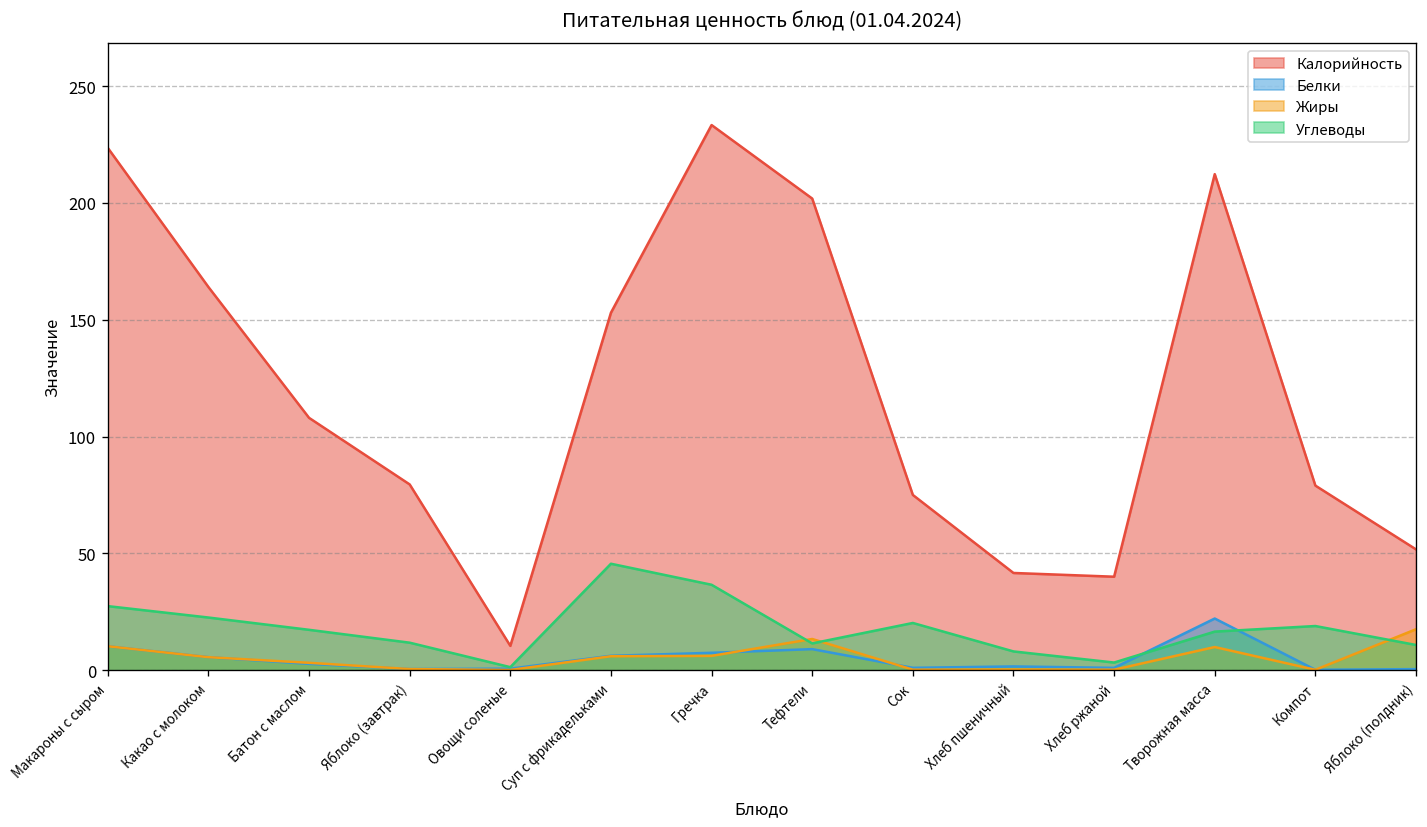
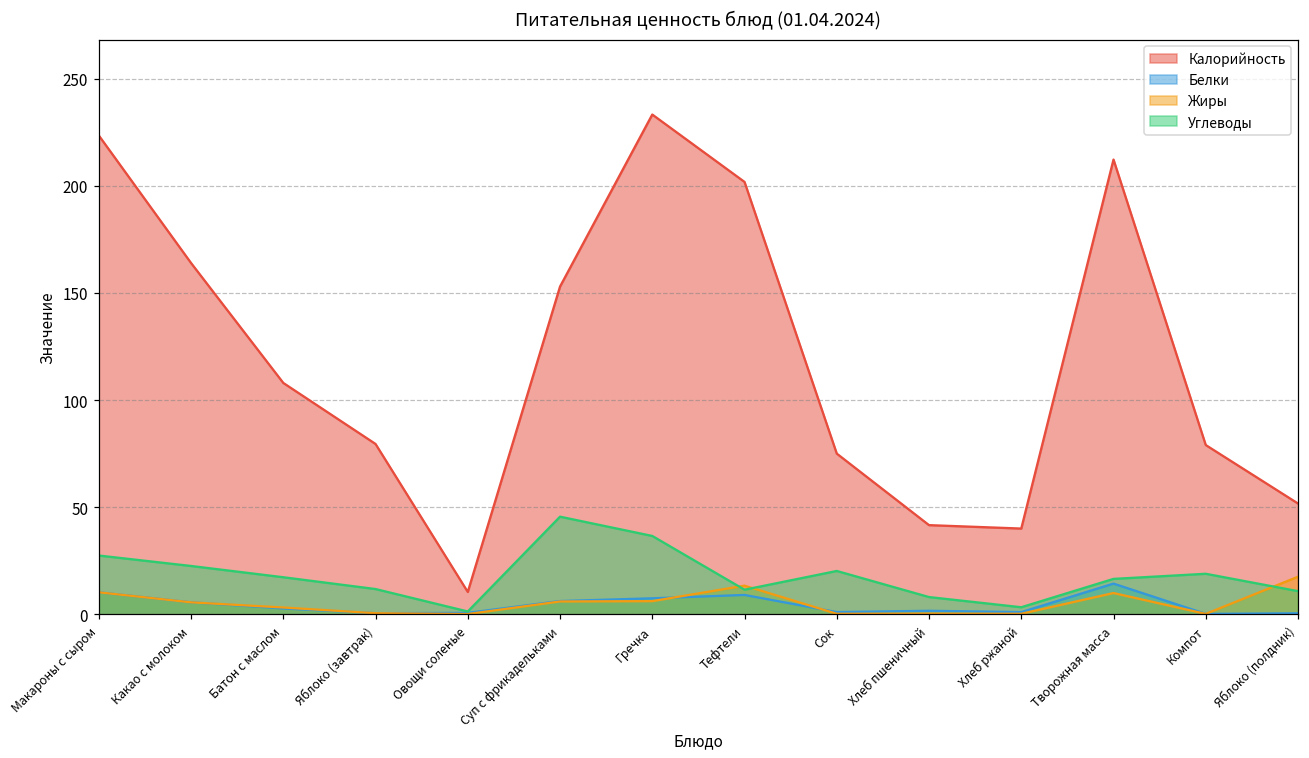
Белки, Творожная масса: 22 -> 14
